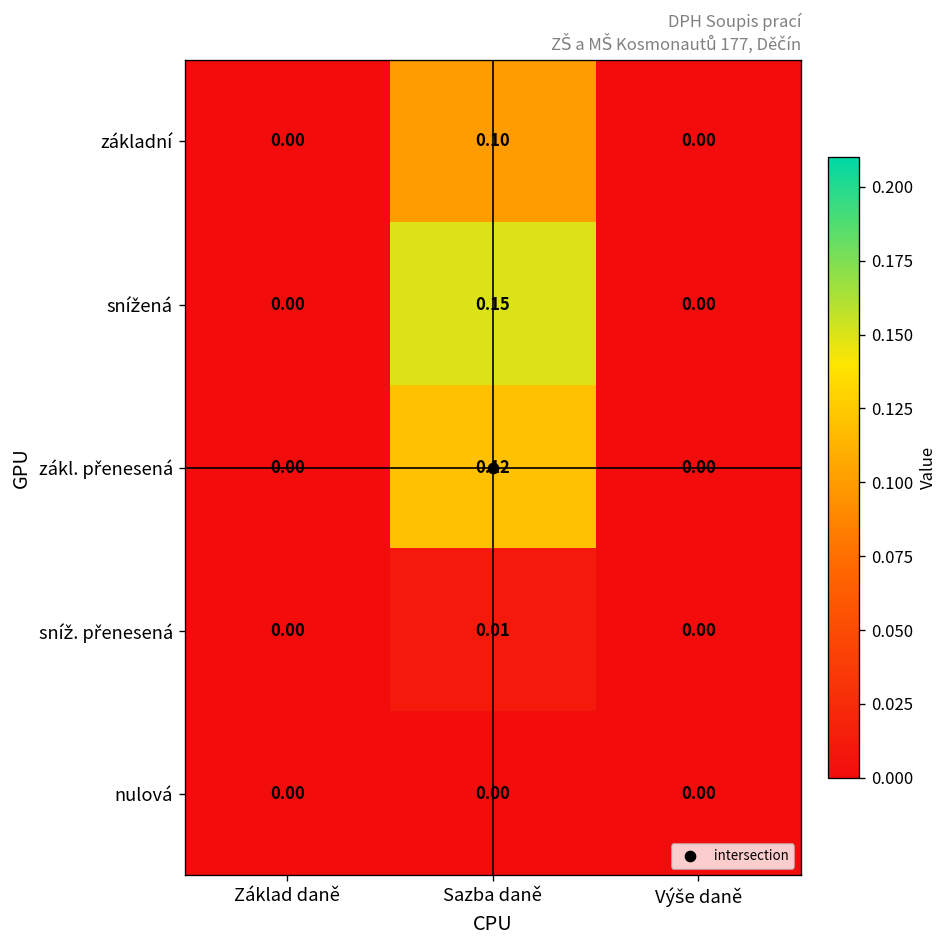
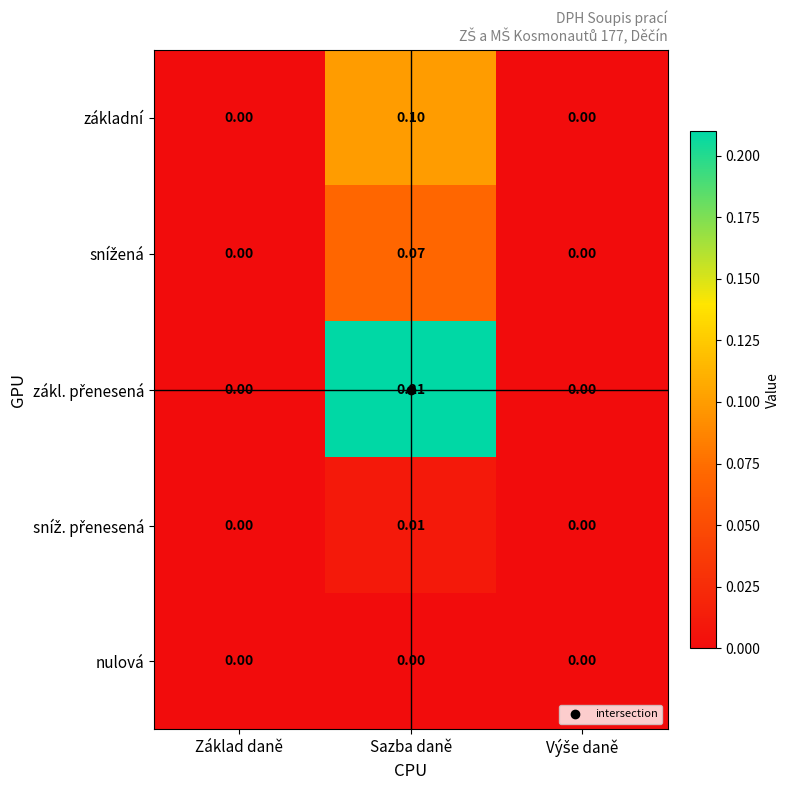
snížená, Sazba daně: 0.15 -> 0.07
zákl. přenesená, Sazba daně: 0.12 -> 0.21
